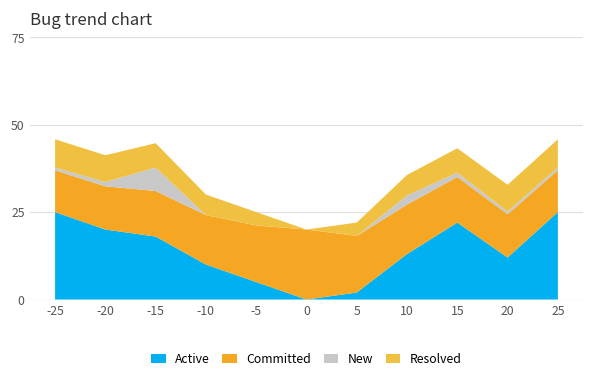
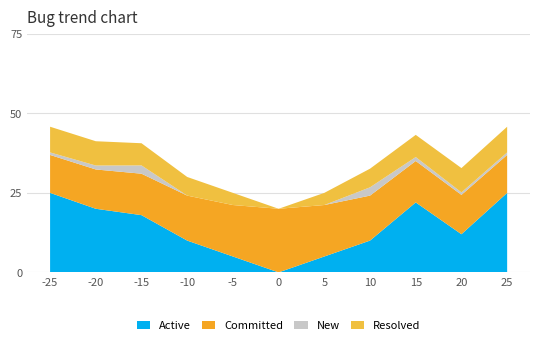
New, -15: 7 -> 3
Active, 5: 2 -> 5
Active, 10: 13 -> 10
